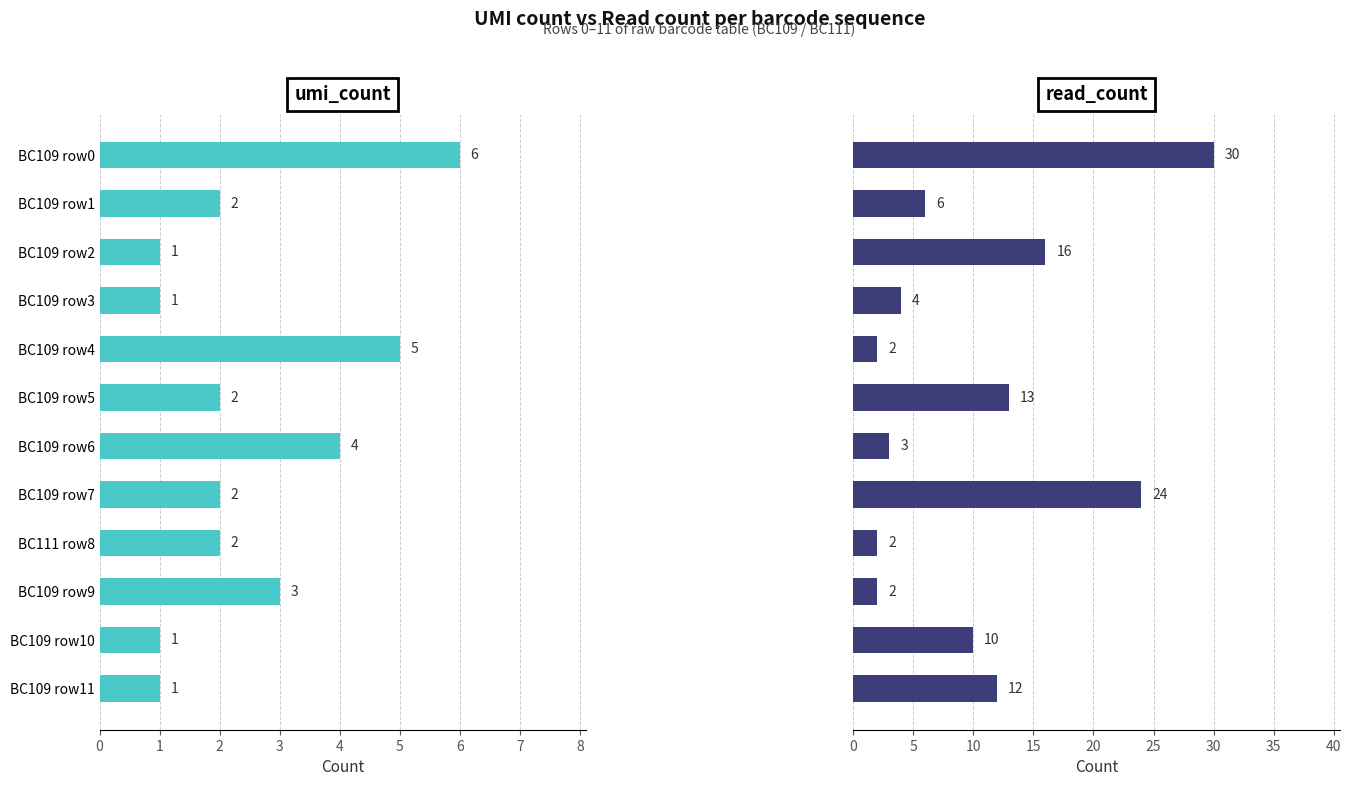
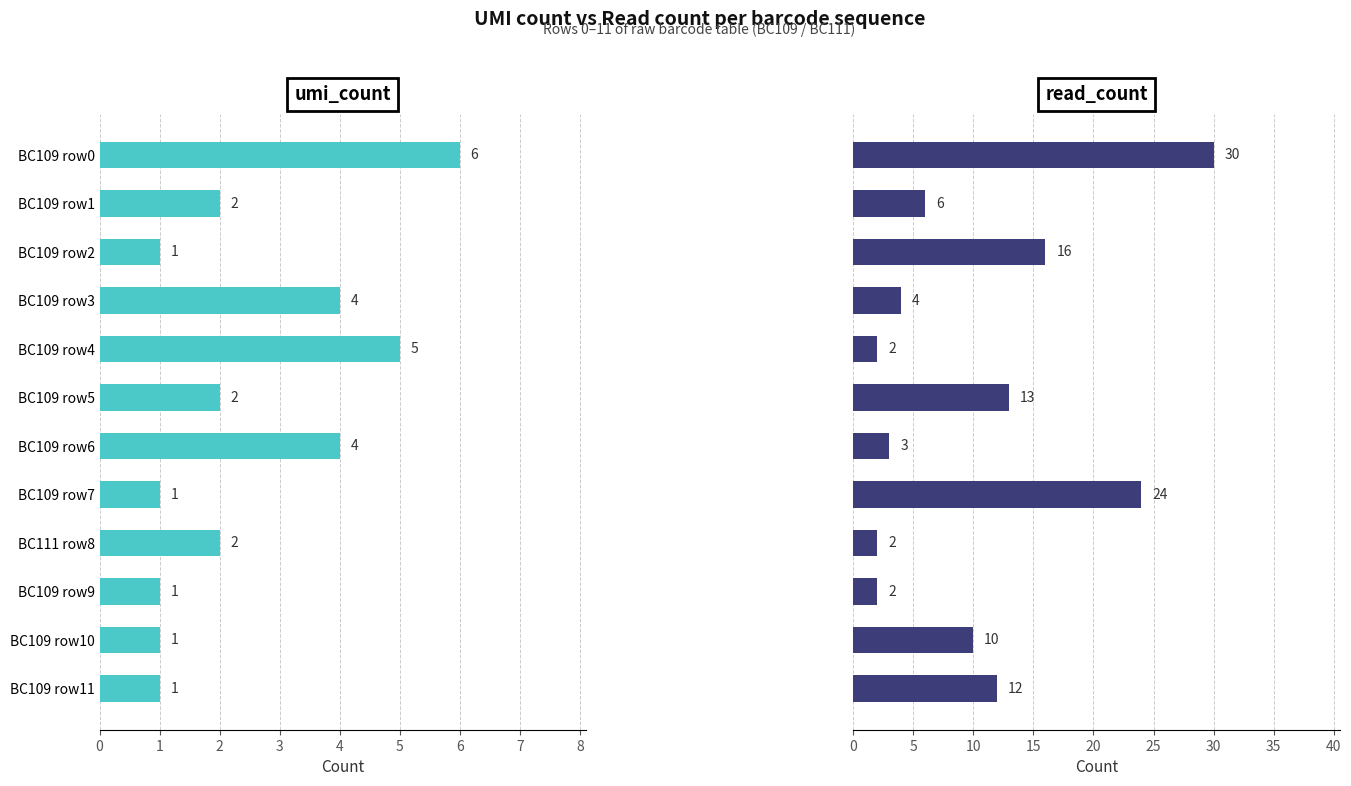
umi_count, BC109 row3: 1 -> 4
umi_count, BC109 row7: 2 -> 1
umi_count, BC109 row9: 3 -> 1
